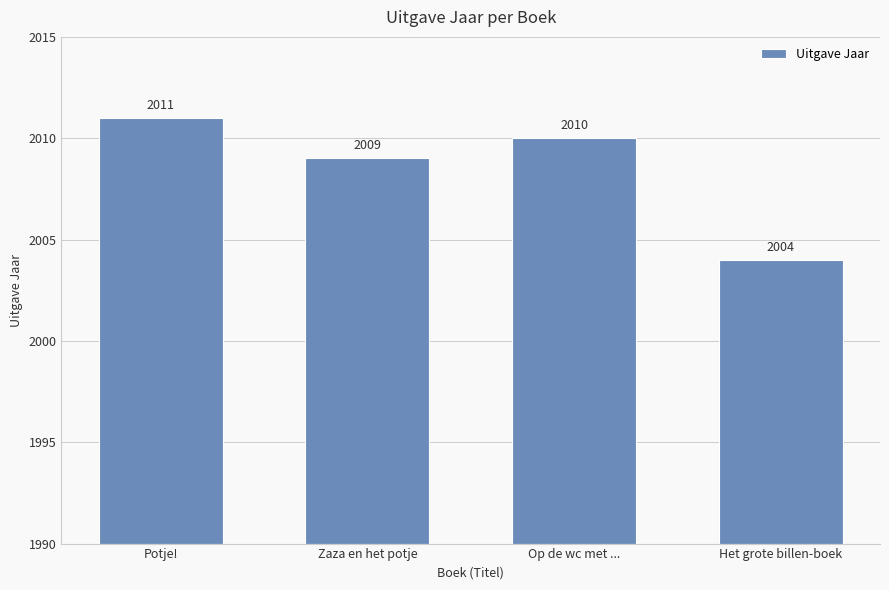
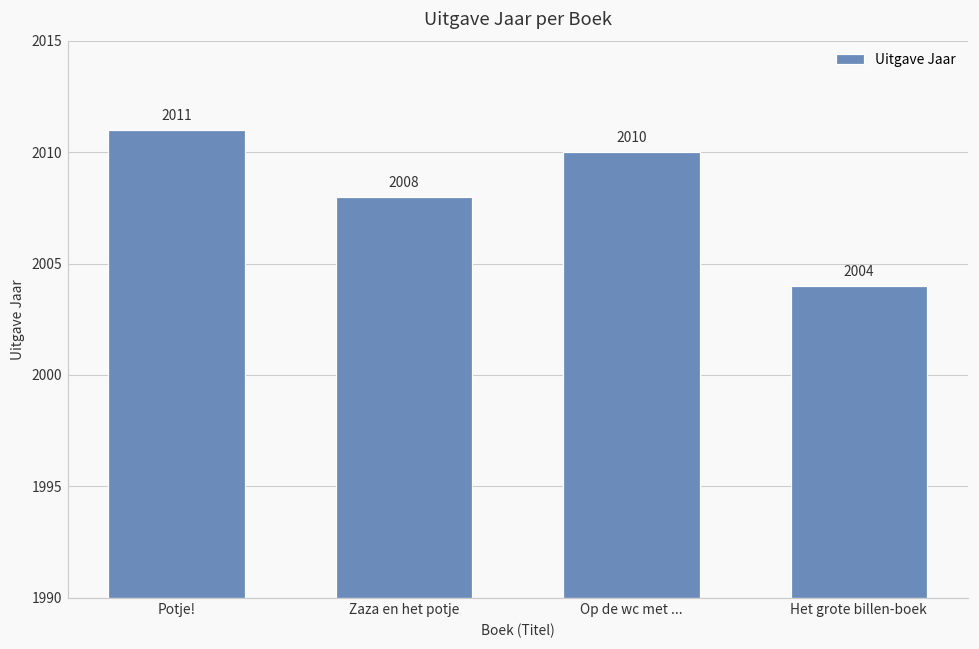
Zaza en het potje: 2009 -> 2008
